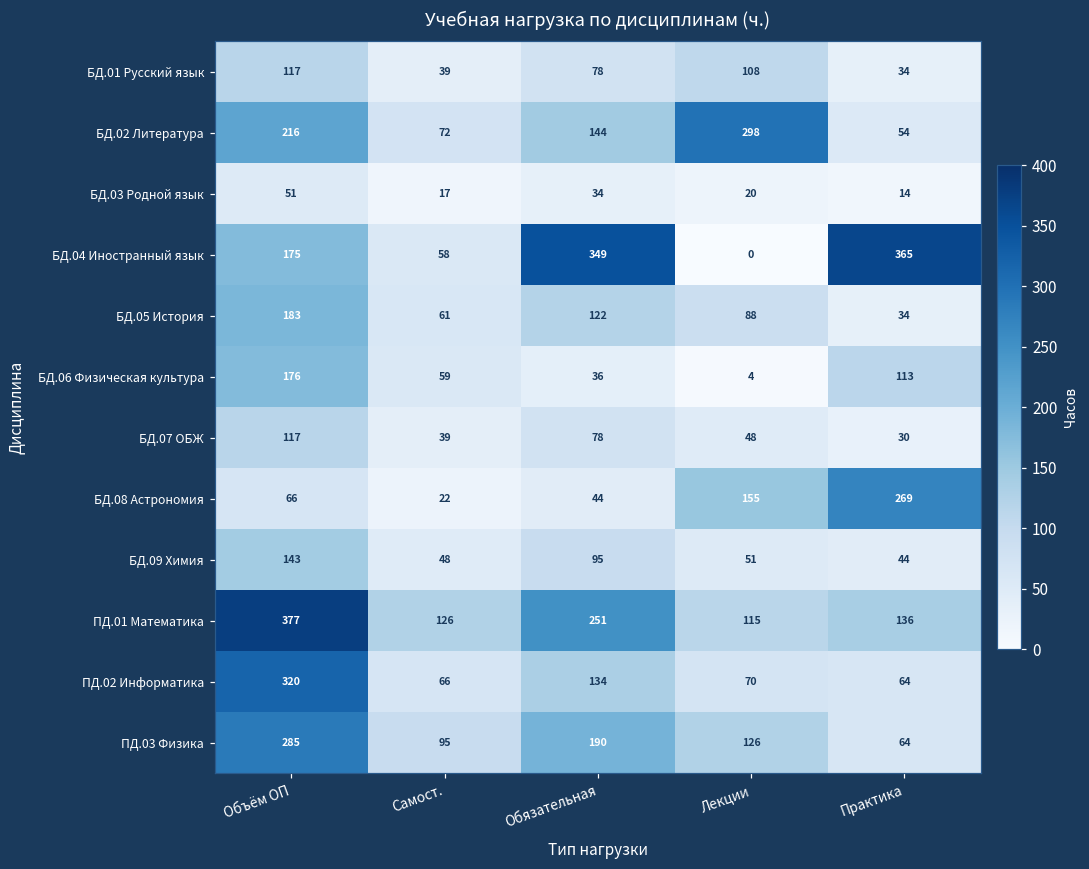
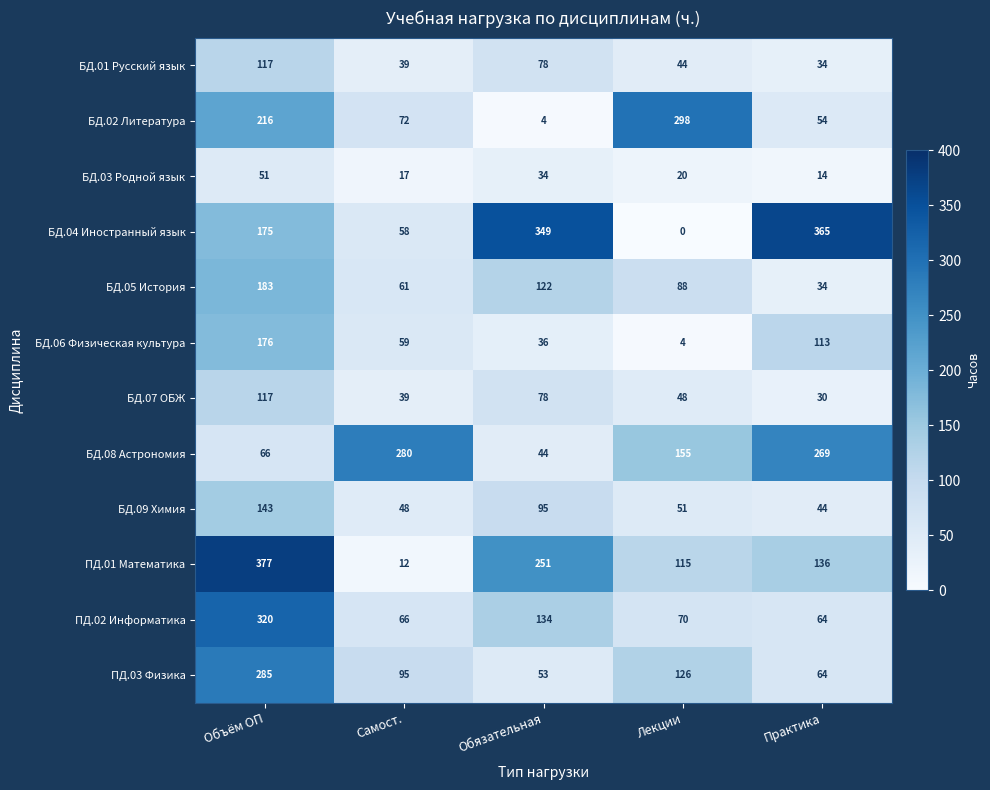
БД.01 Русский язык, Лекции: 108 -> 44
БД.02 Литература, Обязательная: 144 -> 4
БД.08 Астрономия, Самост.: 22 -> 280
ПД.01 Математика, Самост.: 126 -> 12
ПД.03 Физика, Обязательная: 190 -> 53
